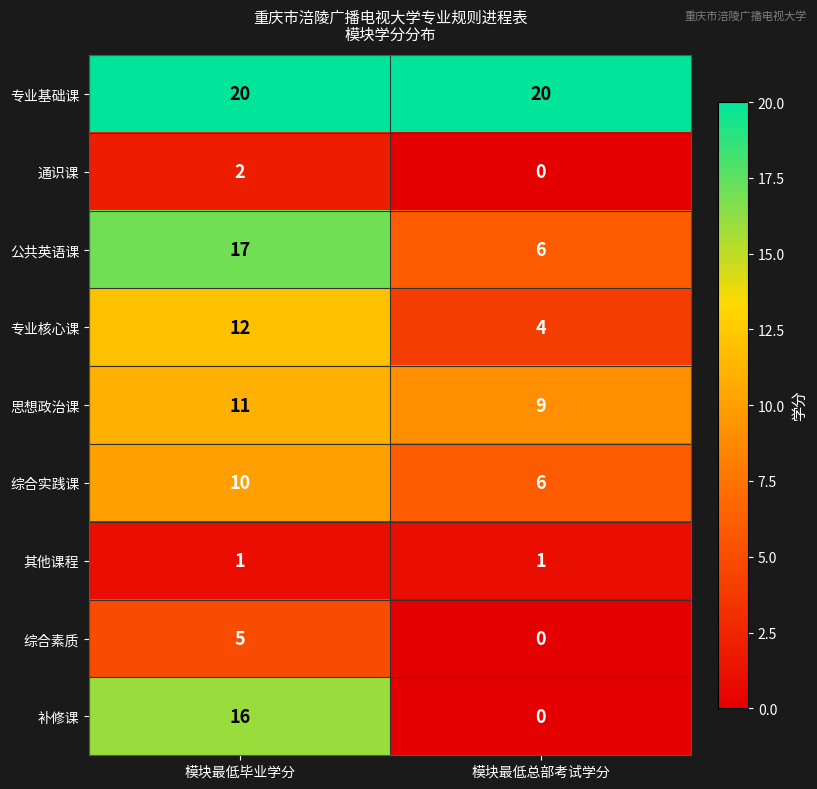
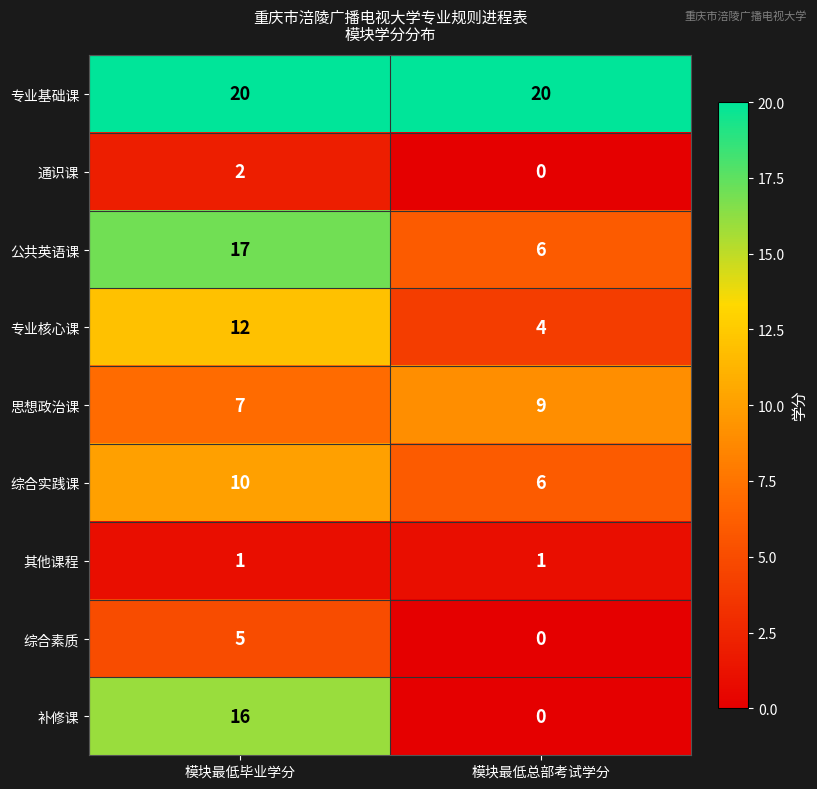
思想政治课, 模块最低毕业学分: 11 -> 7
